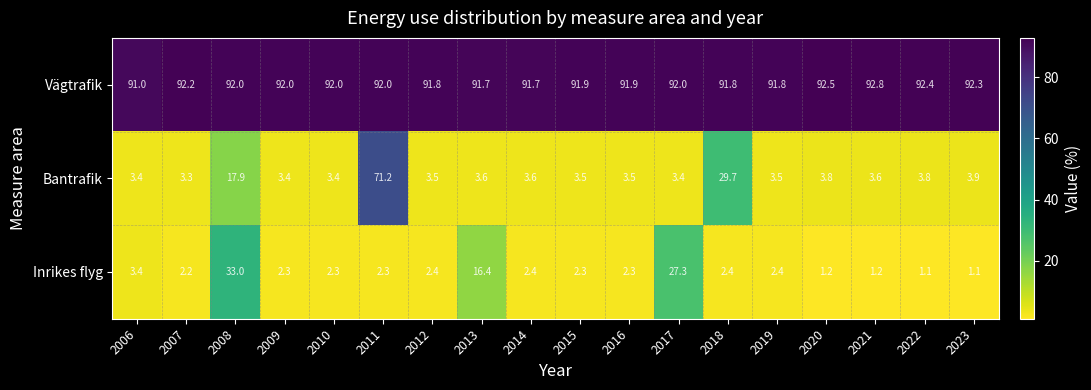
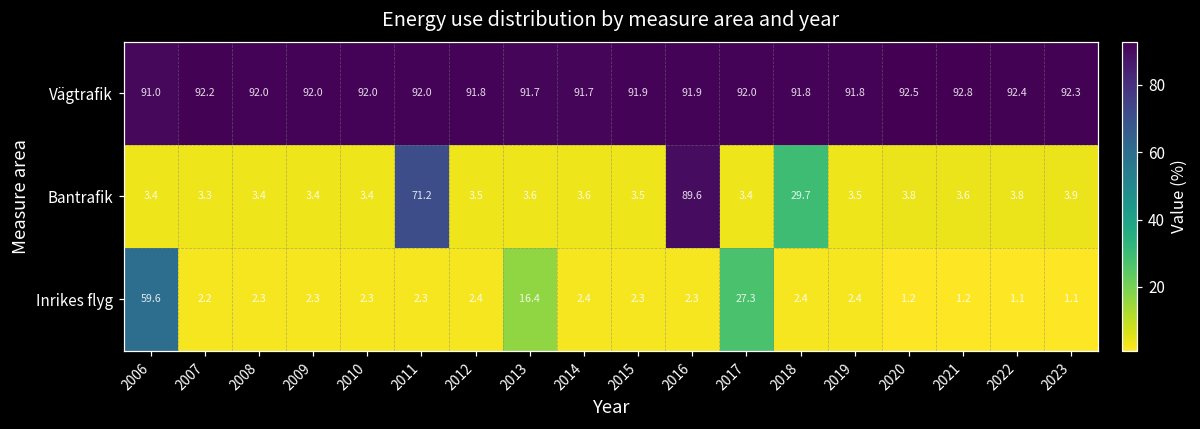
Bantrafik, 2008: 17.9 -> 3.4
Bantrafik, 2016: 3.5 -> 89.6
Inrikes flyg, 2006: 3.4 -> 59.6
Inrikes flyg, 2008: 33.0 -> 2.3
